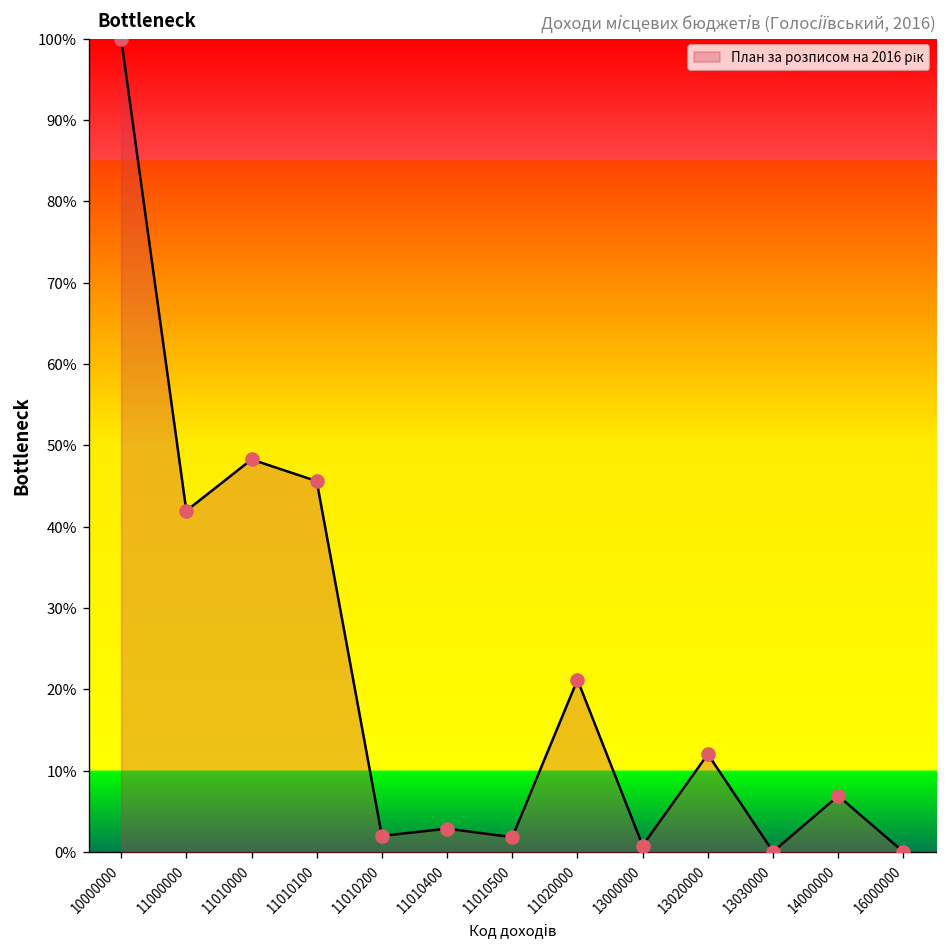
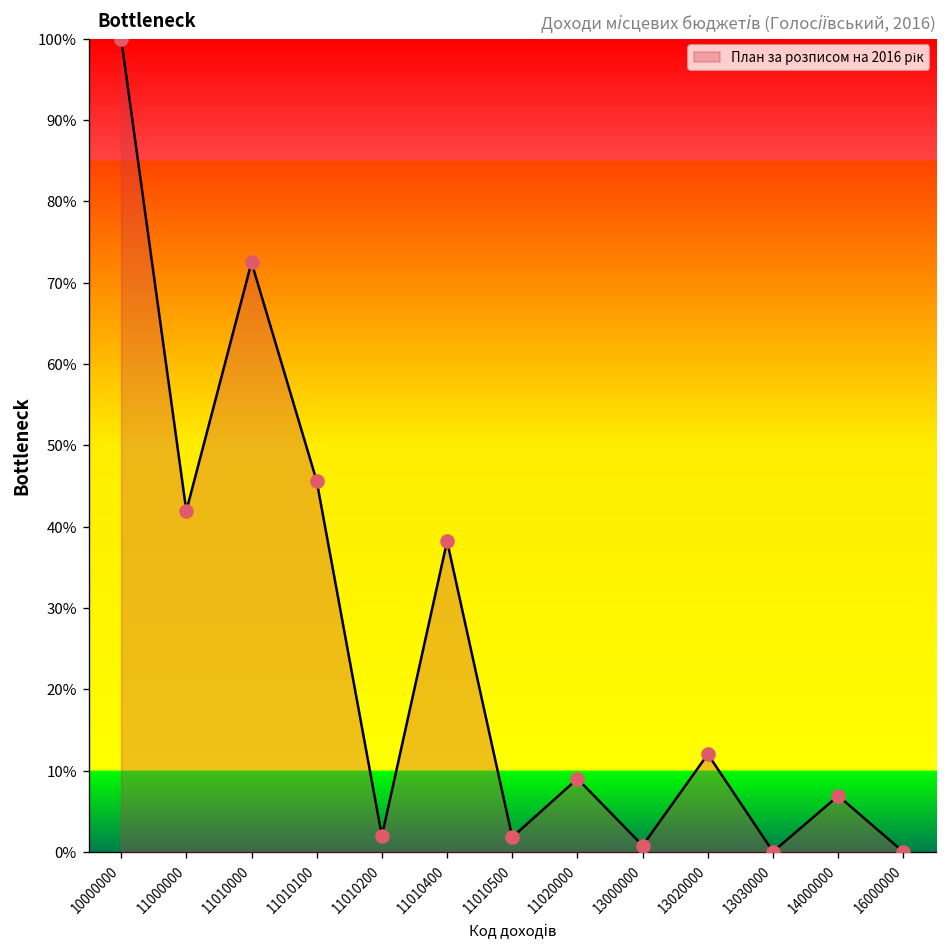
11010000: 48% -> 72%
11010400: 3% -> 38%
11020000: 21% -> 9%
